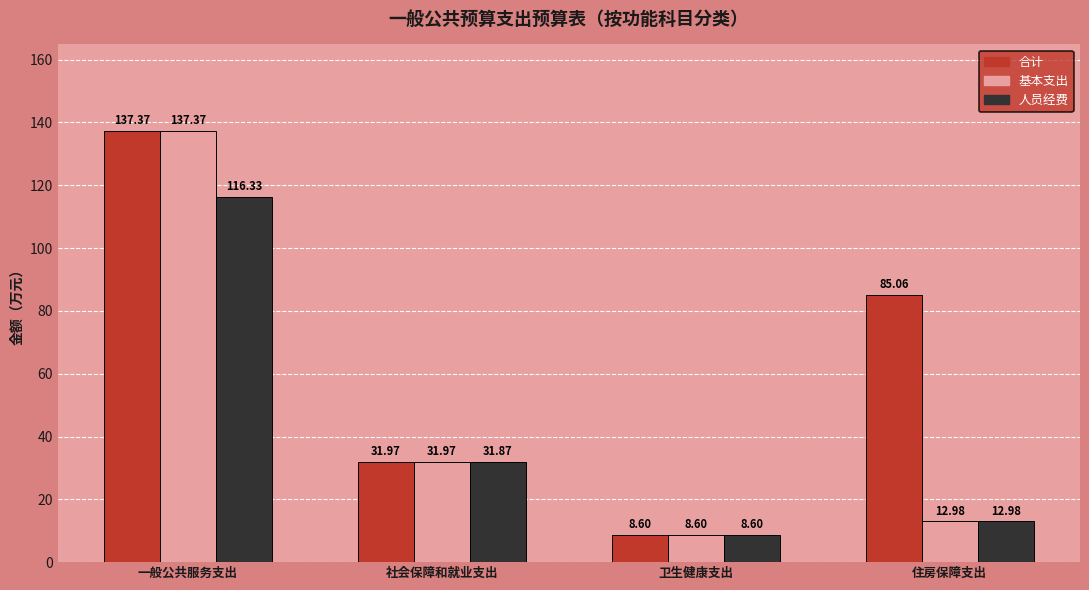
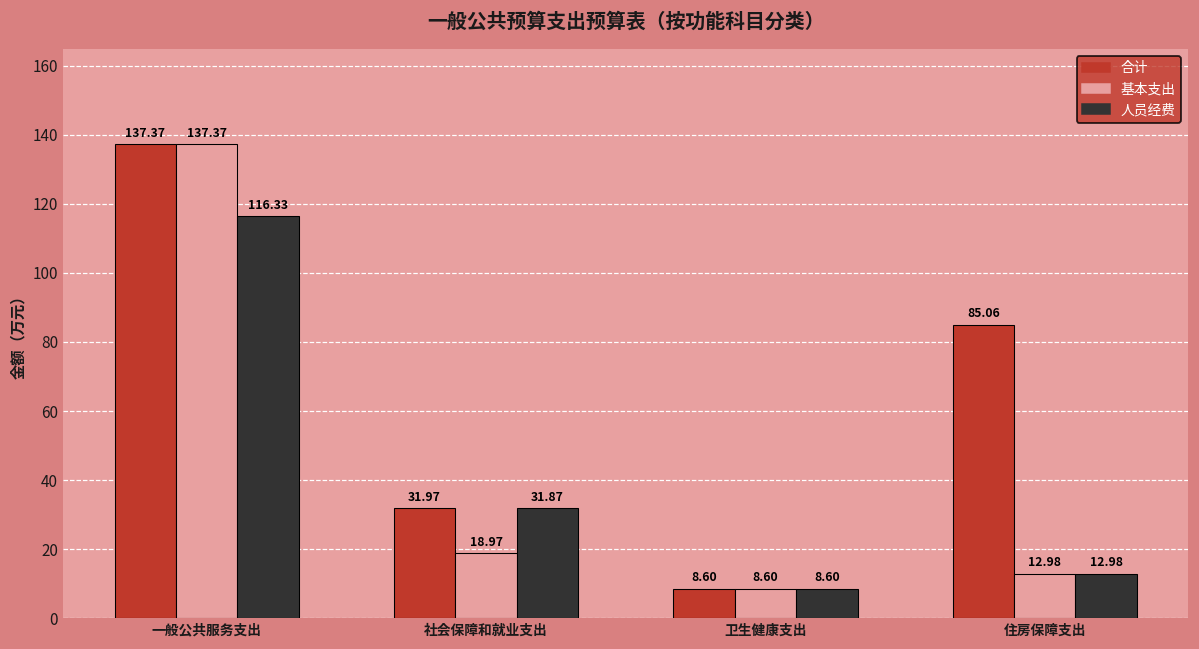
基本支出, 社会保障和就业支出: 31.97 -> 18.97
